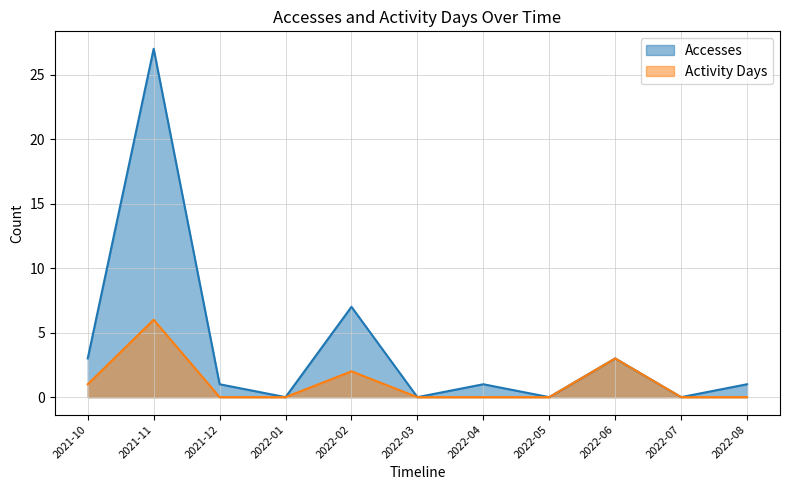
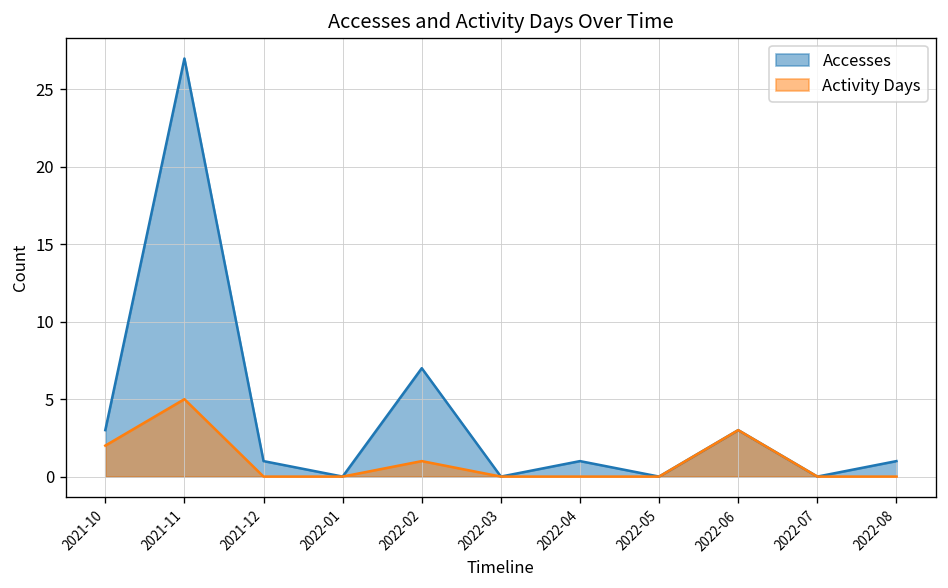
Activity Days, 2021-10: 1 -> 2
Activity Days, 2021-11: 6 -> 5
Activity Days, 2022-02: 2 -> 1
